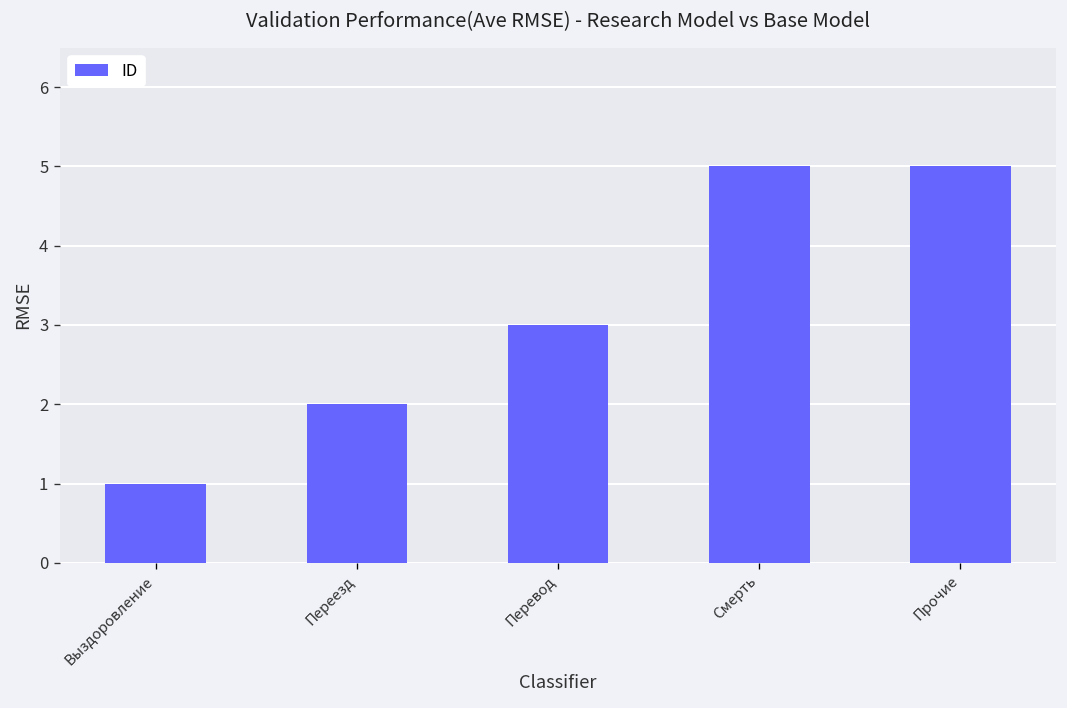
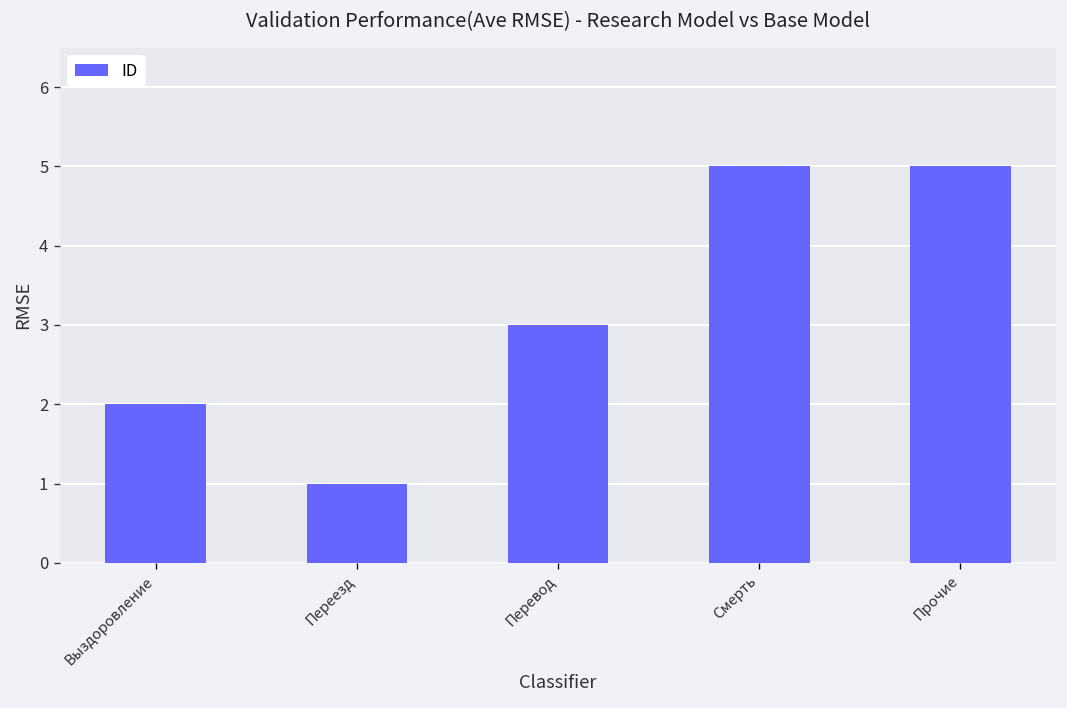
Выздоровление: 1 -> 2
Переезд: 2 -> 1
